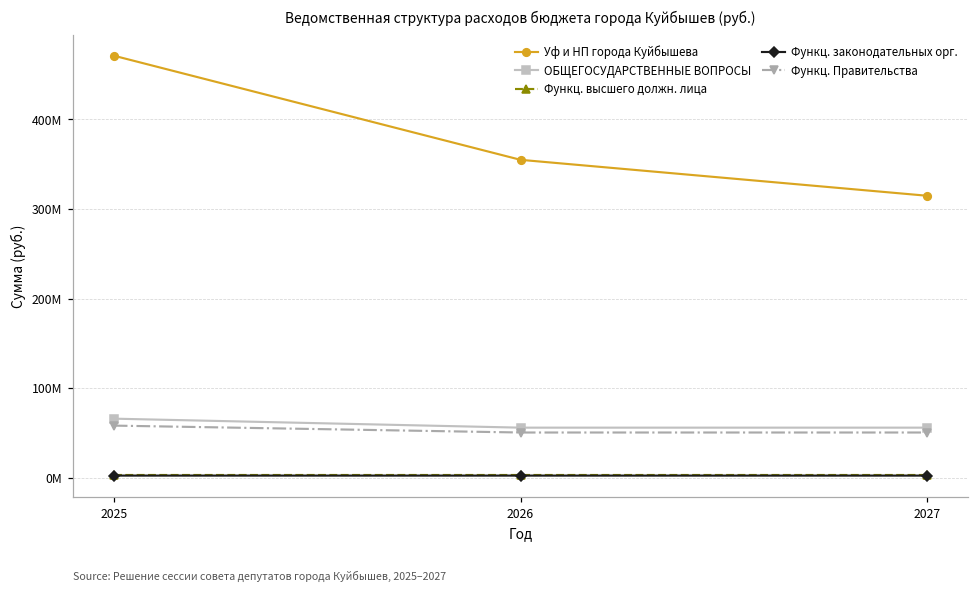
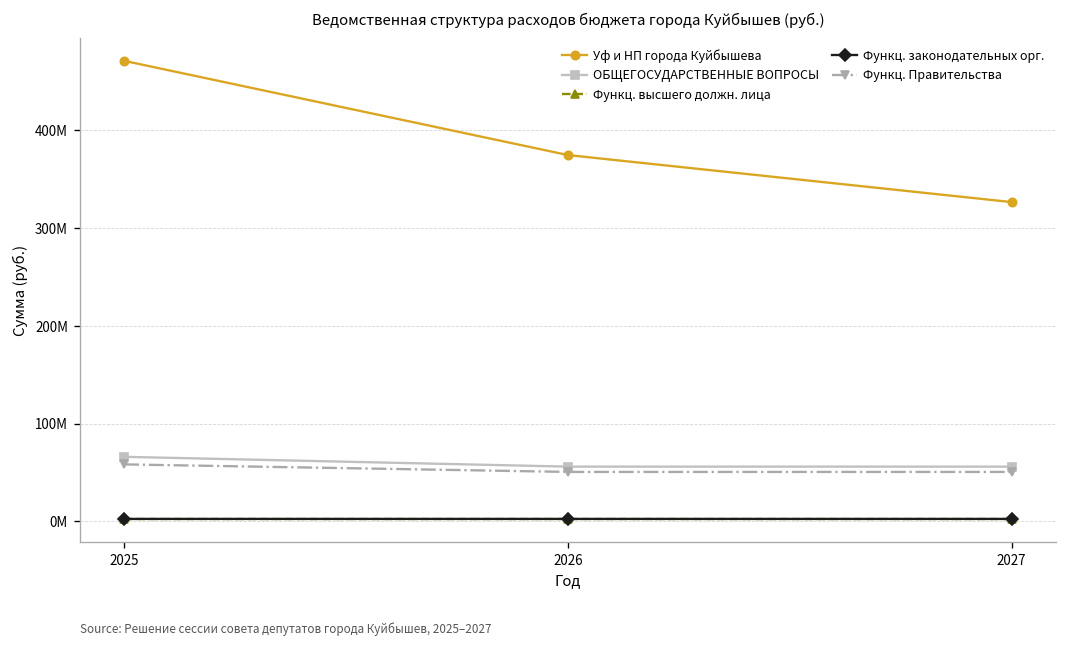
Уф и НП города Куйбышева, 2026: 350000000 -> 370000000
Уф и НП города Куйбышева, 2027: 310000000 -> 330000000
